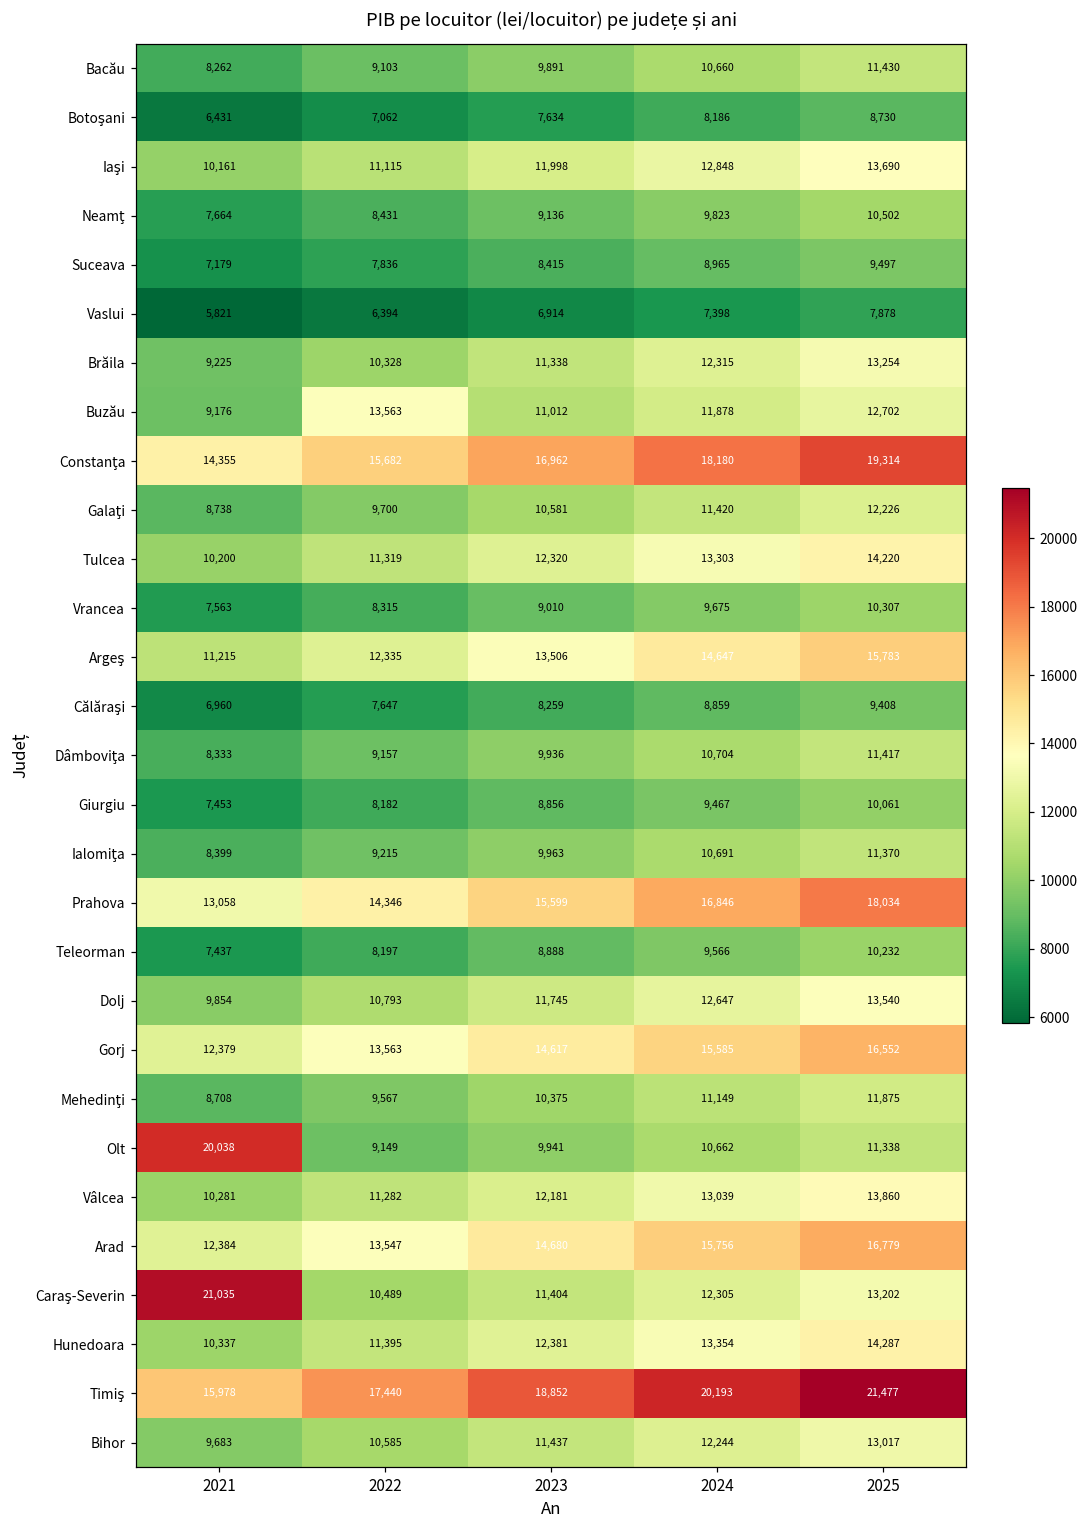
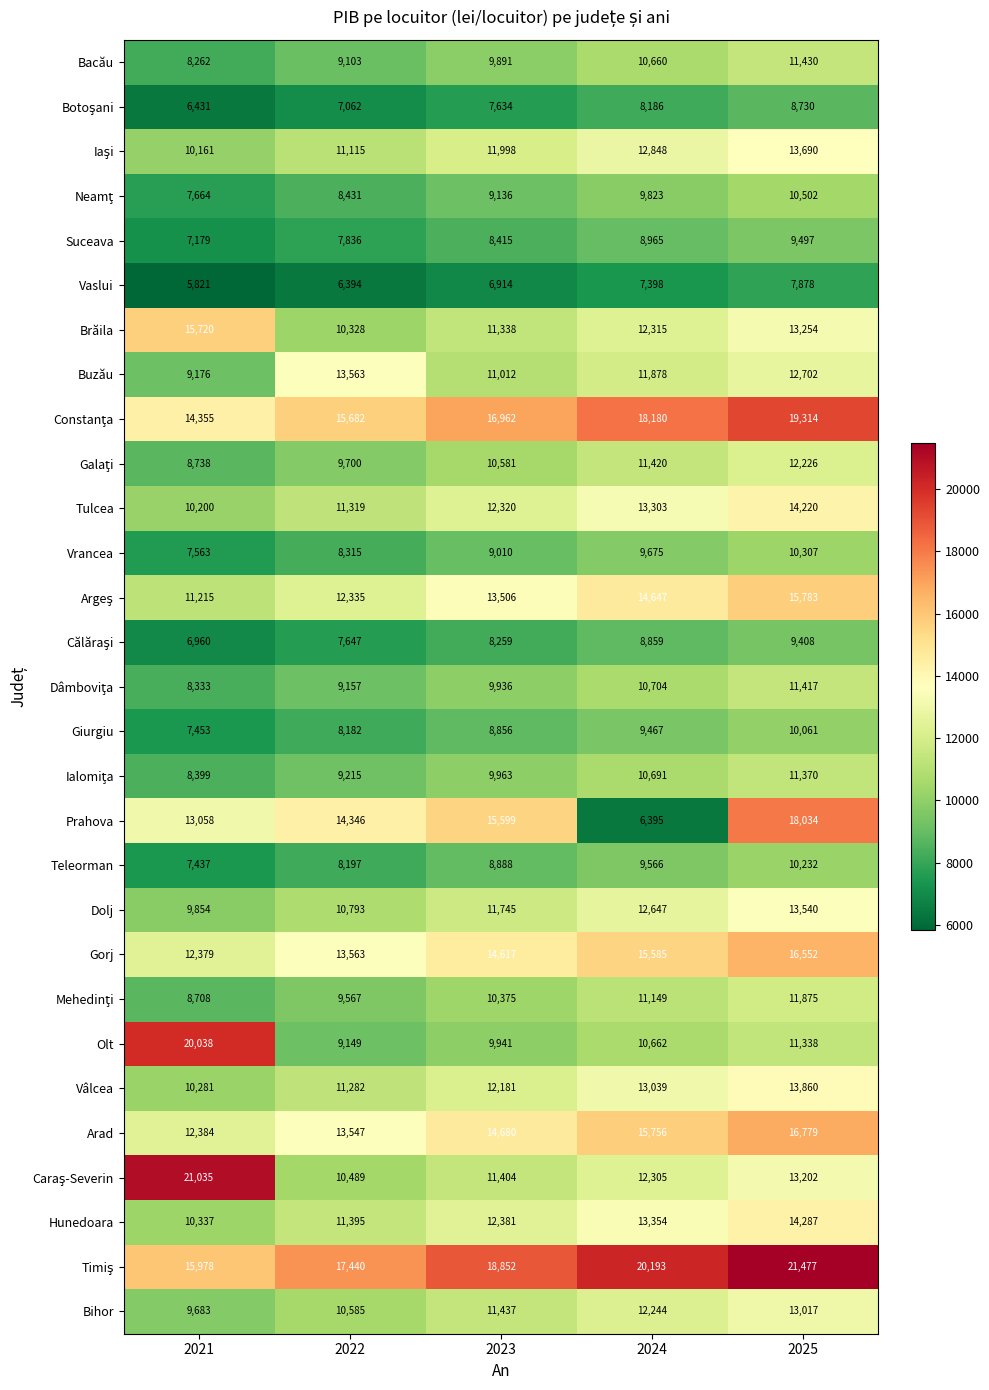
Brăila, 2021: 9,225 -> 15,720
Prahova, 2024: 16,846 -> 6,395
